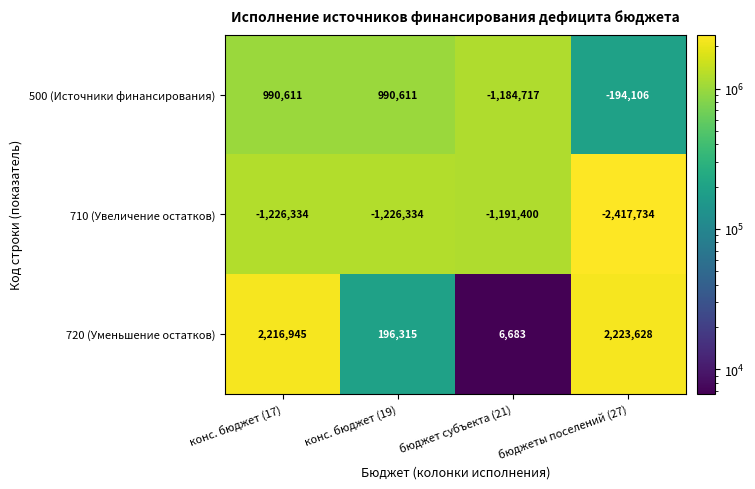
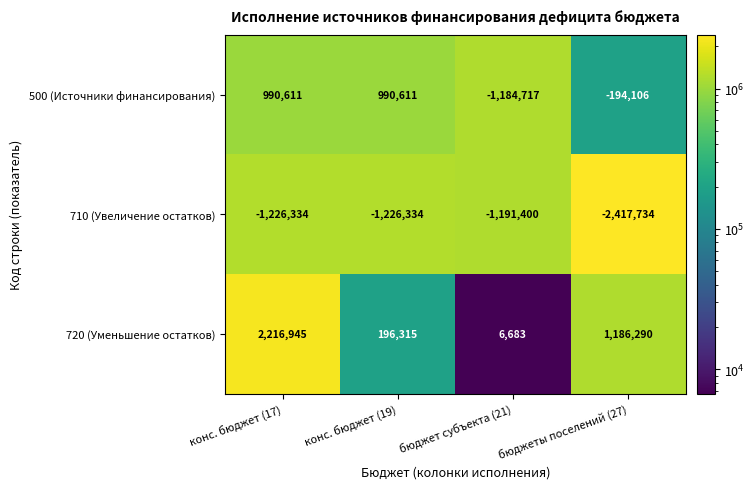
720 (Уменьшение остатков), бюджеты поселений (27): 2,223,628 -> 1,186,290
